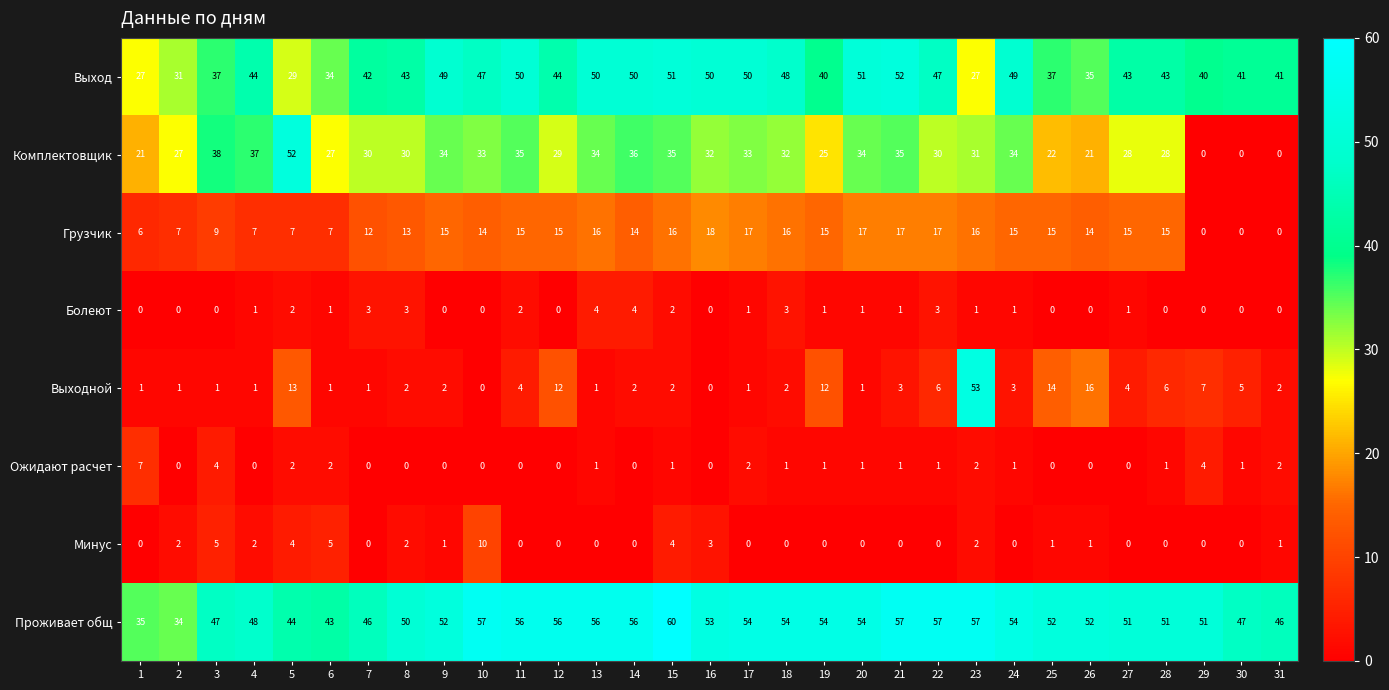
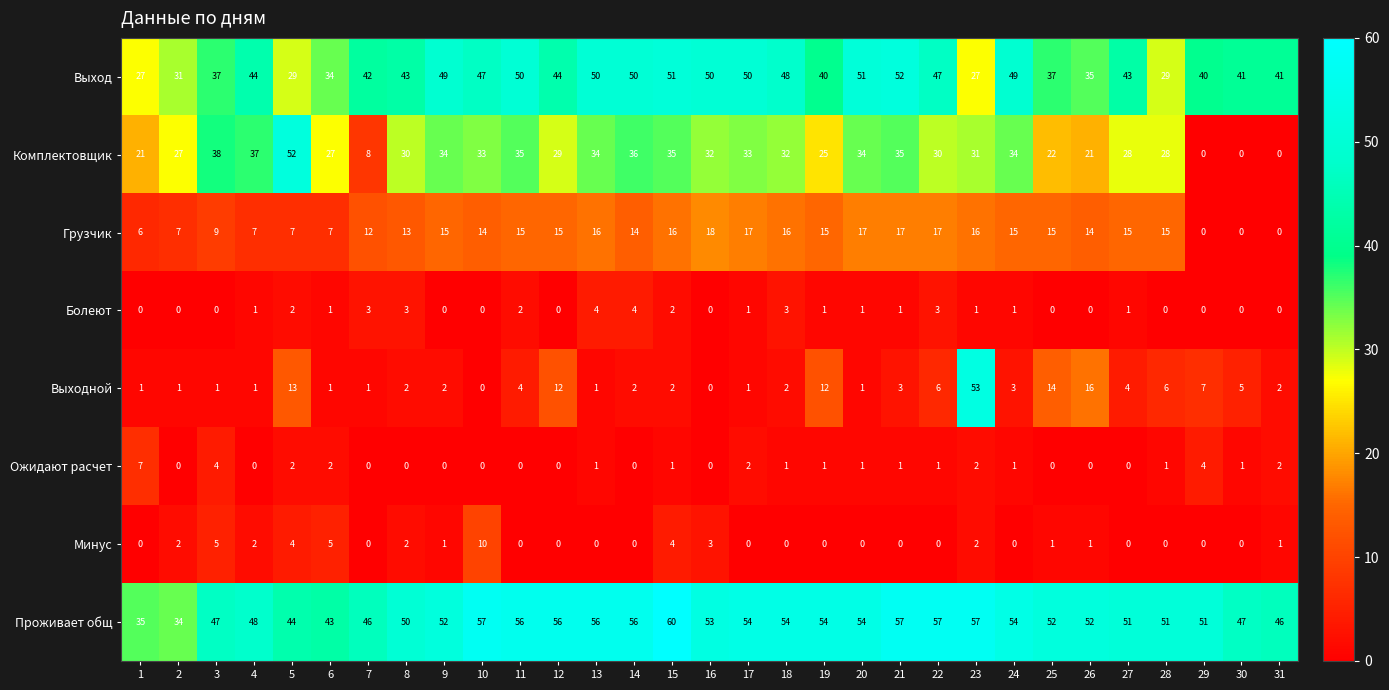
Выход, 28: 43 -> 29
Комплектовщик, 7: 30 -> 8
